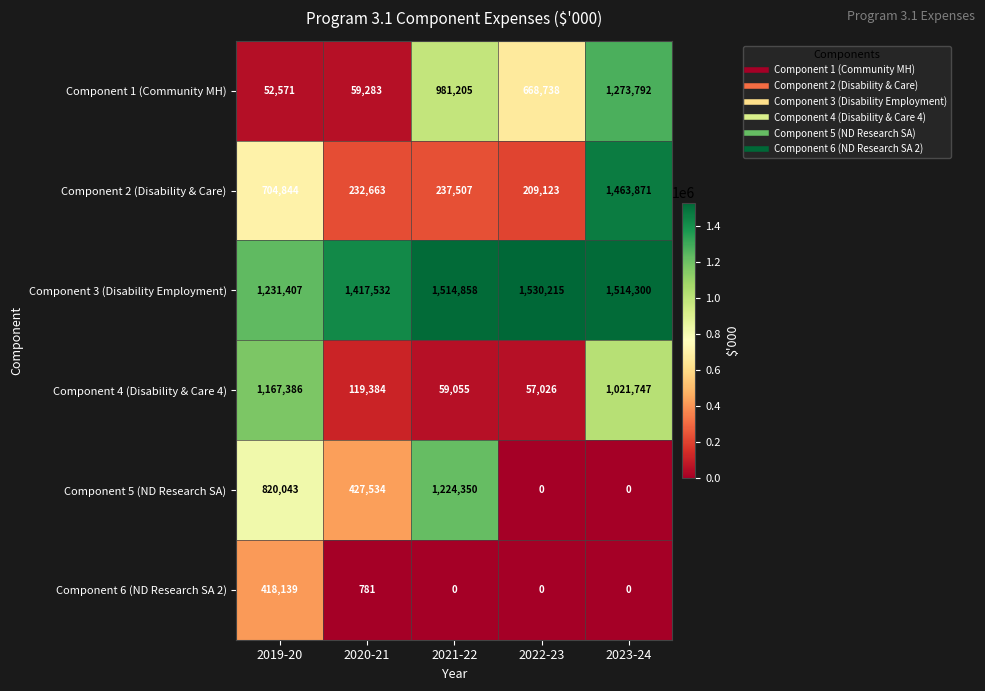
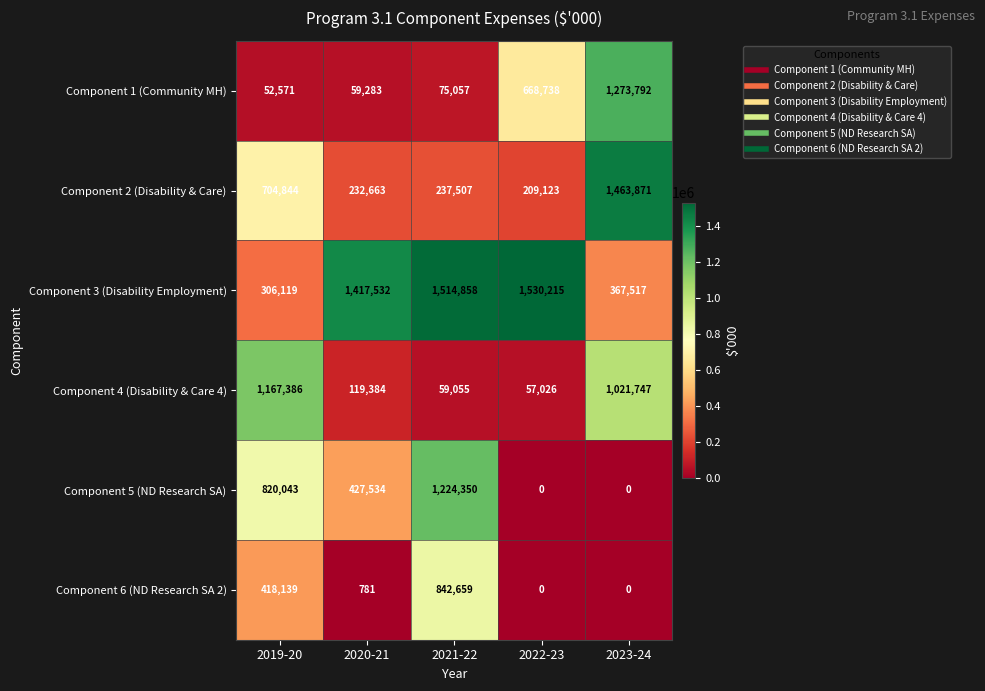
Component 1 (Community MH), 2021-22: 981,205 -> 75,057
Component 3 (Disability Employment), 2019-20: 1,231,407 -> 306,119
Component 3 (Disability Employment), 2023-24: 1,514,300 -> 367,517
Component 6 (ND Research SA 2), 2021-22: 0 -> 842,659
